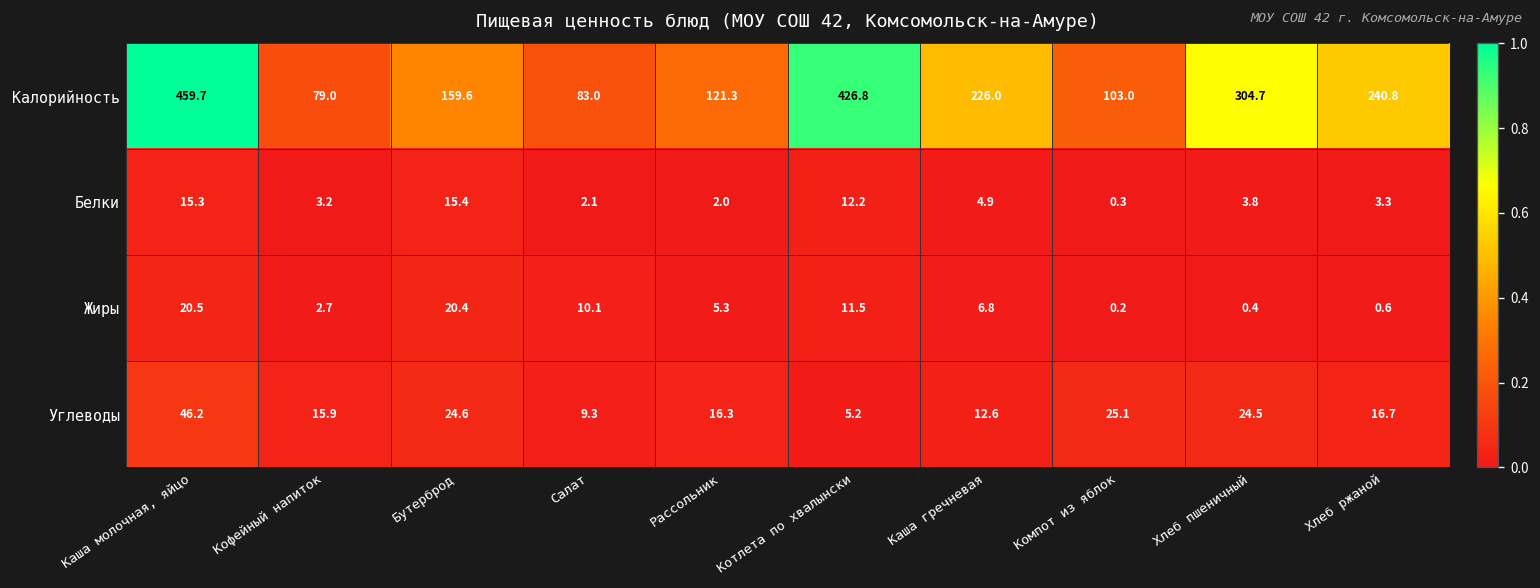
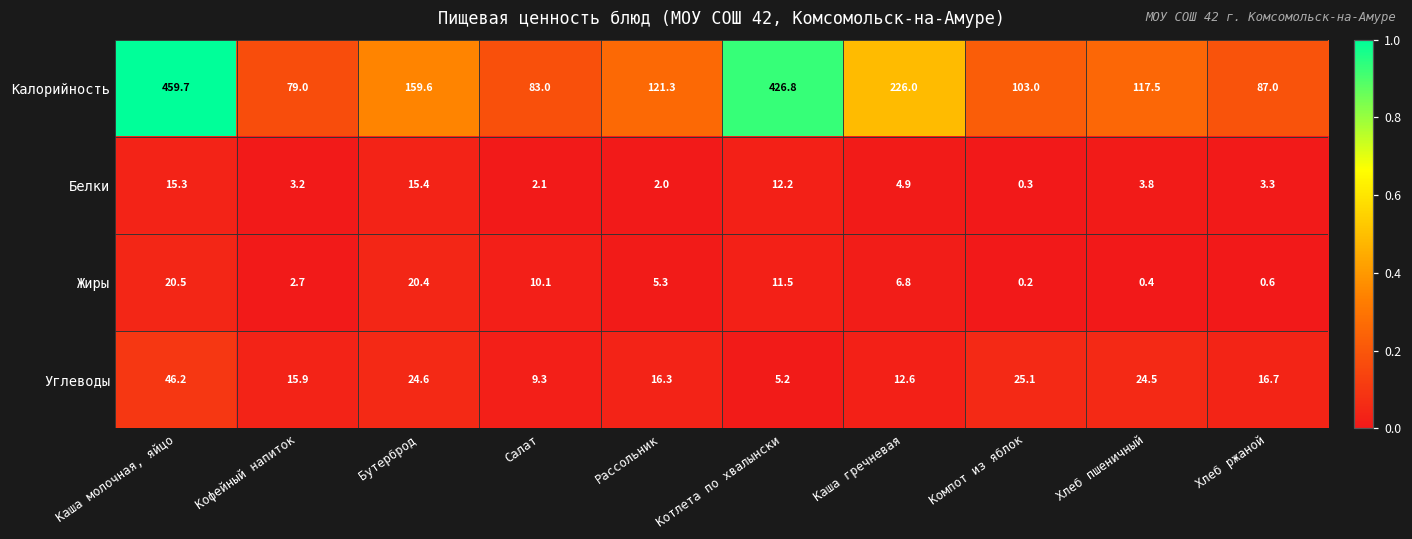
Калорийность, Хлеб пшеничный: 304.7 -> 117.5
Калорийность, Хлеб ржаной: 240.8 -> 87.0
